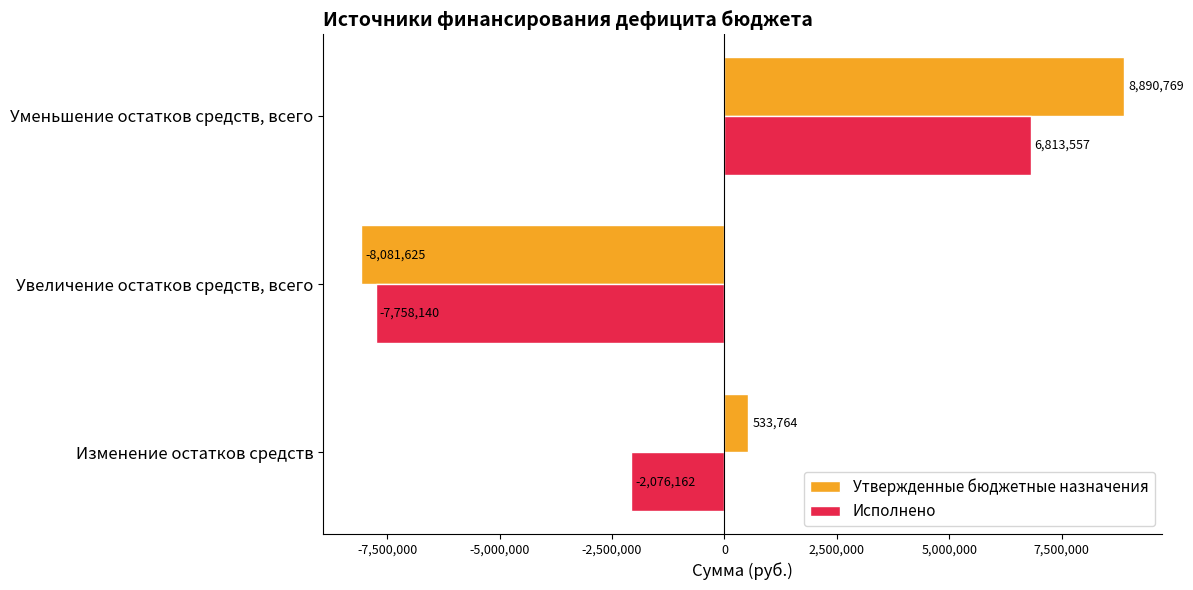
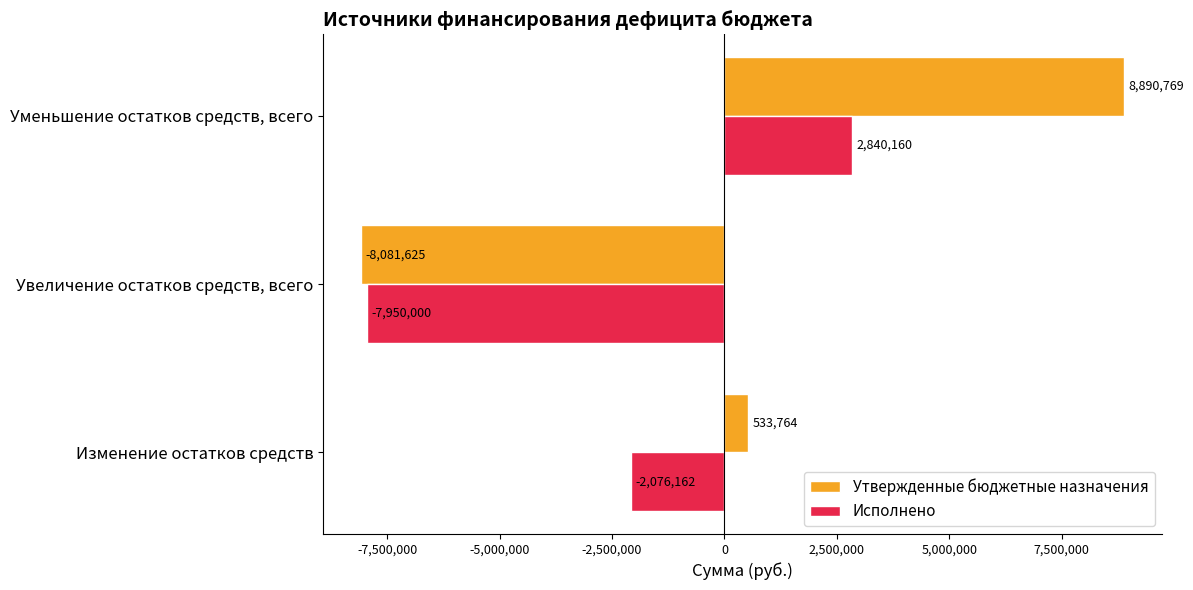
Исполнено, Уменьшение остатков средств, всего: 6,813,557 -> 2,840,160
Исполнено, Увеличение остатков средств, всего: -7,758,140 -> -7,950,000
